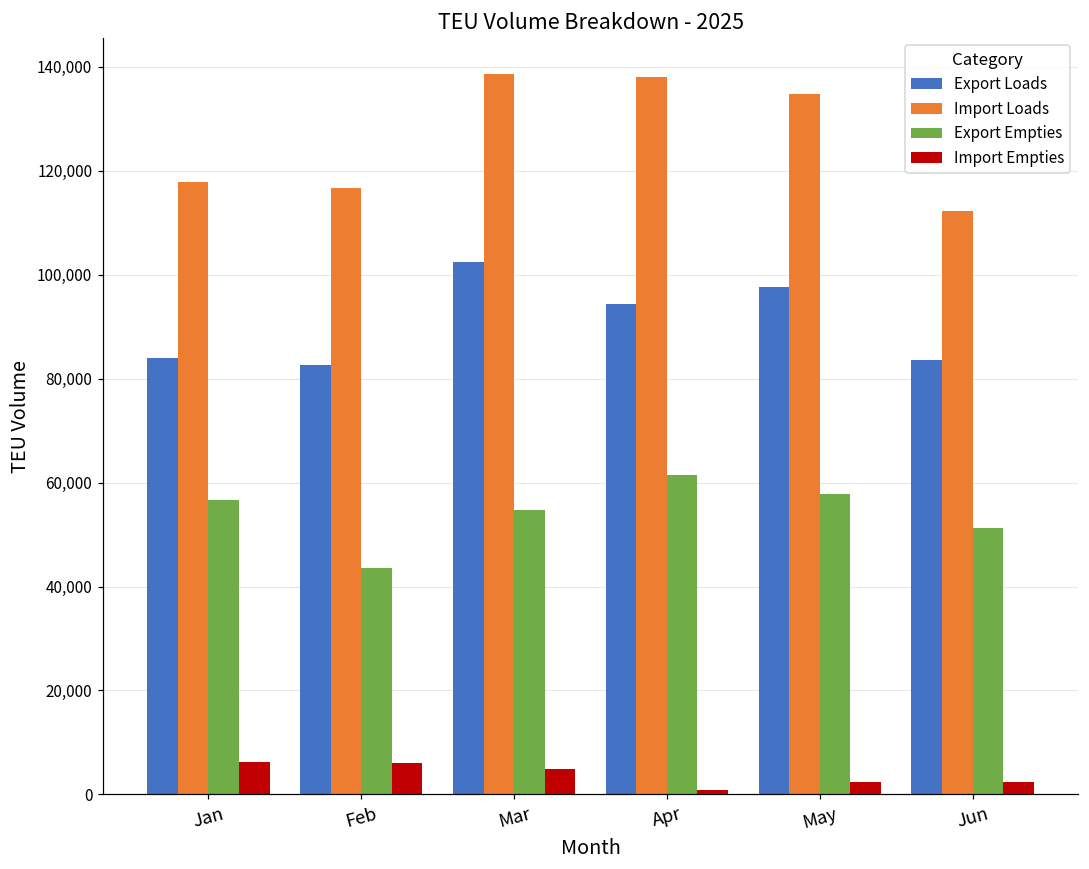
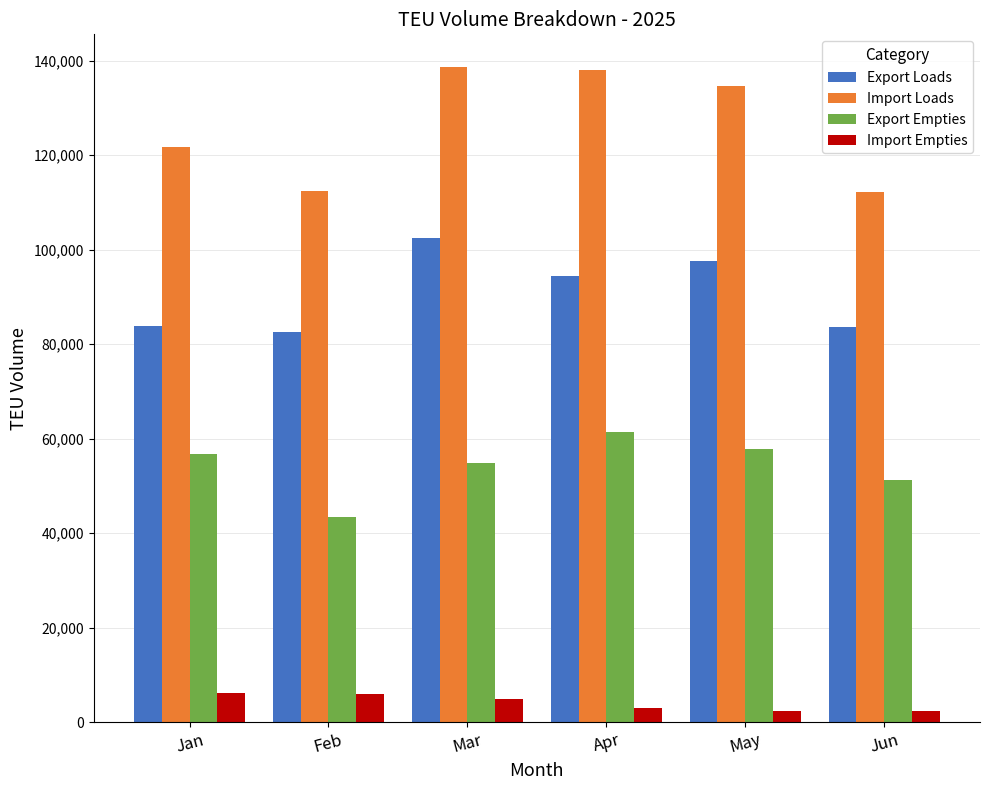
Import Loads, Jan: 118,000 -> 122,000
Import Loads, Feb: 117,000 -> 112,000
Import Empties, Apr: 1,000 -> 3,000
